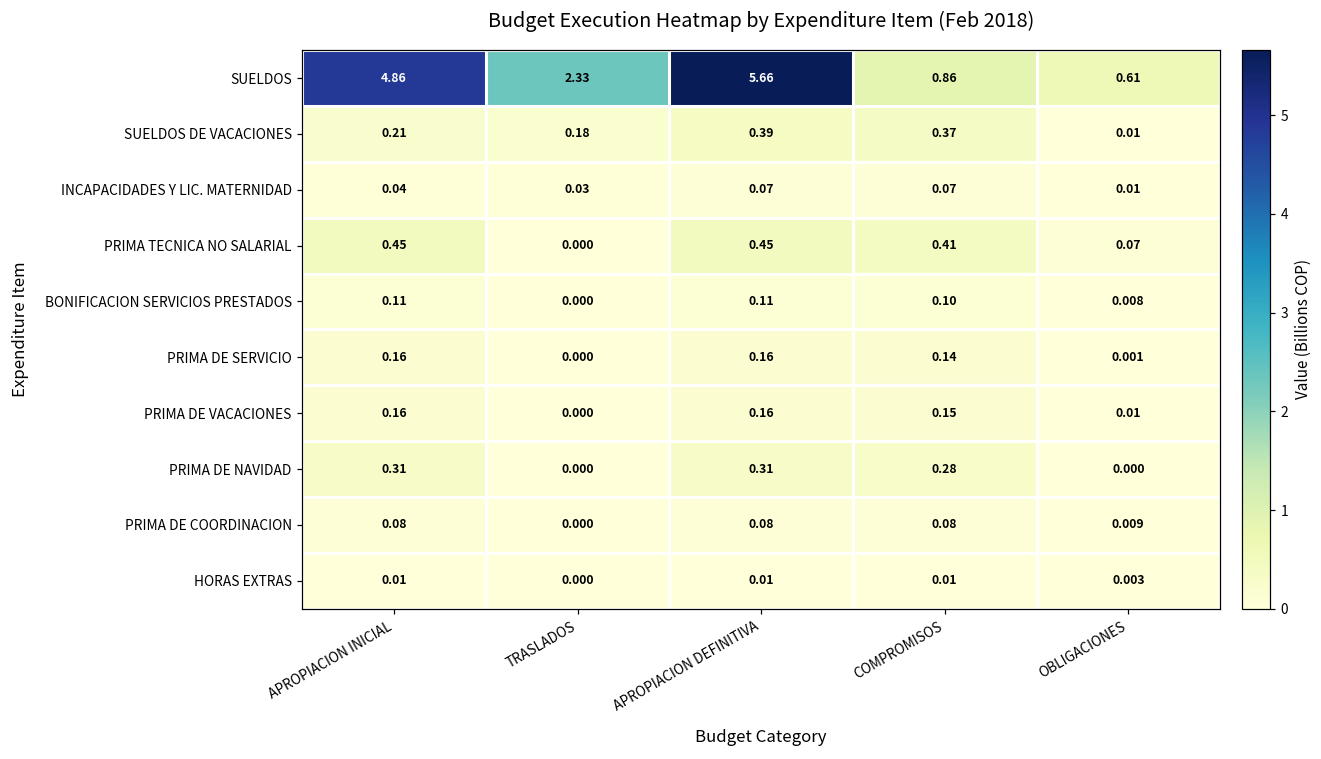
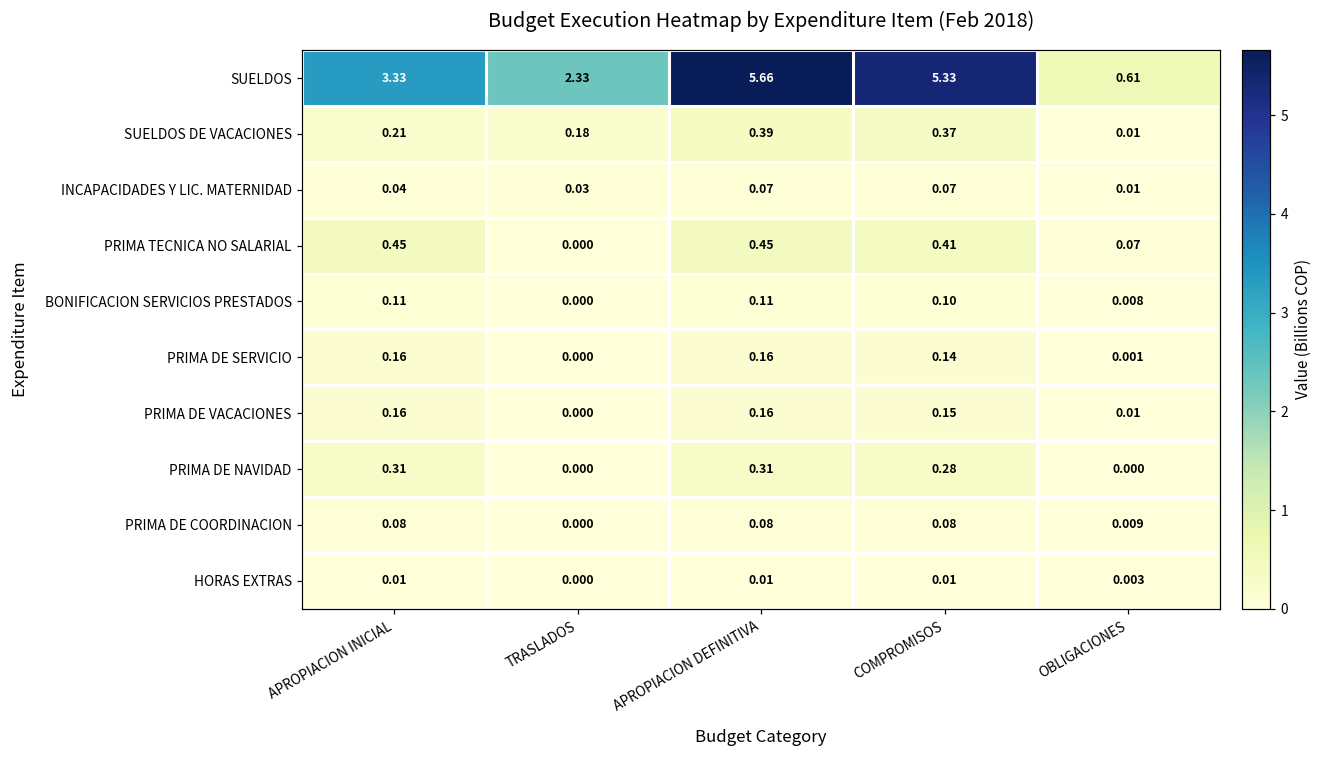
SUELDOS, APROPIACION INICIAL: 4.86 -> 3.33
SUELDOS, COMPROMISOS: 0.86 -> 5.33
